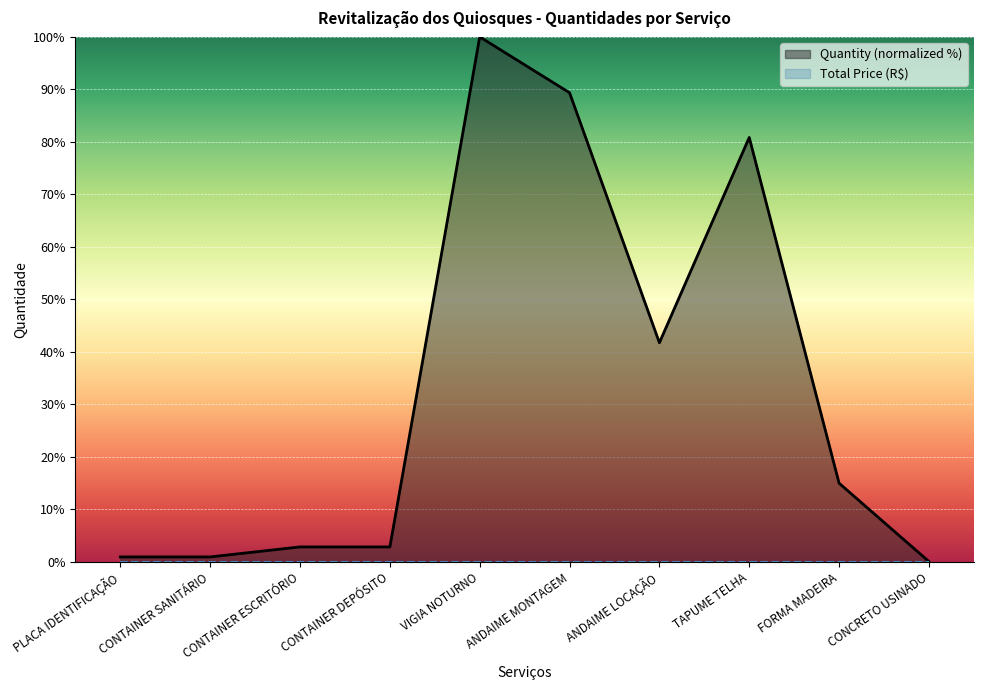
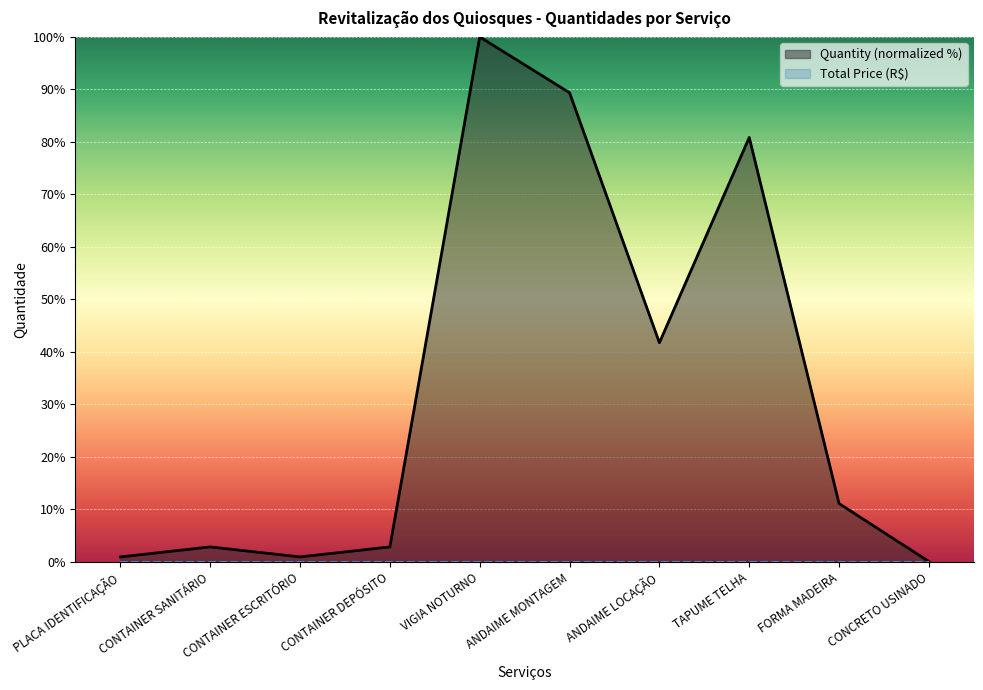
Quantity (normalized %), CONTAINER SANITÁRIO: 1% -> 3%
Quantity (normalized %), CONTAINER ESCRITÓRIO: 3% -> 1%
Quantity (normalized %), FORMA MADEIRA: 15% -> 11%
